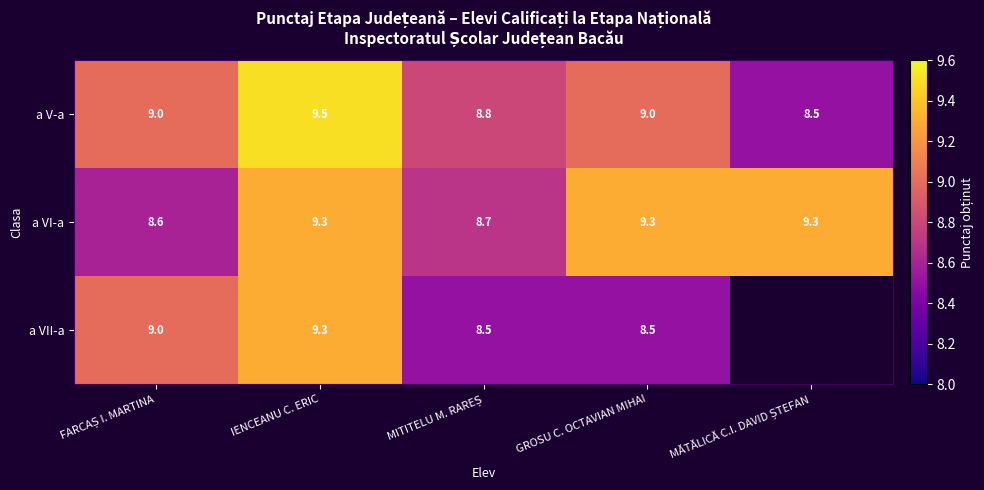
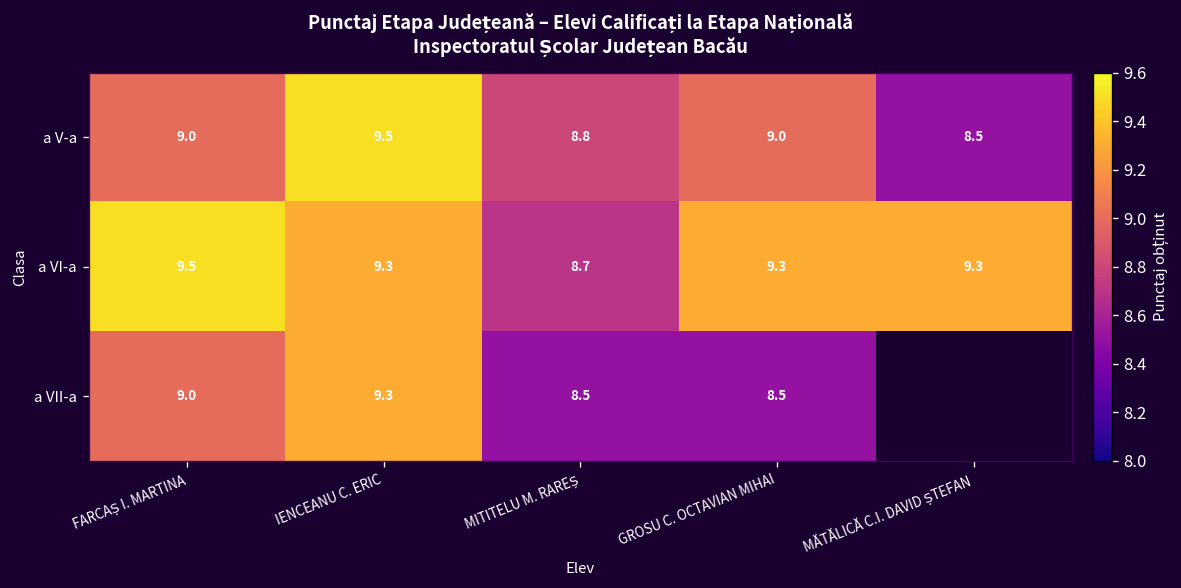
a VI-a, FARCAȘ I. MARTINA: 8.6 -> 9.5
